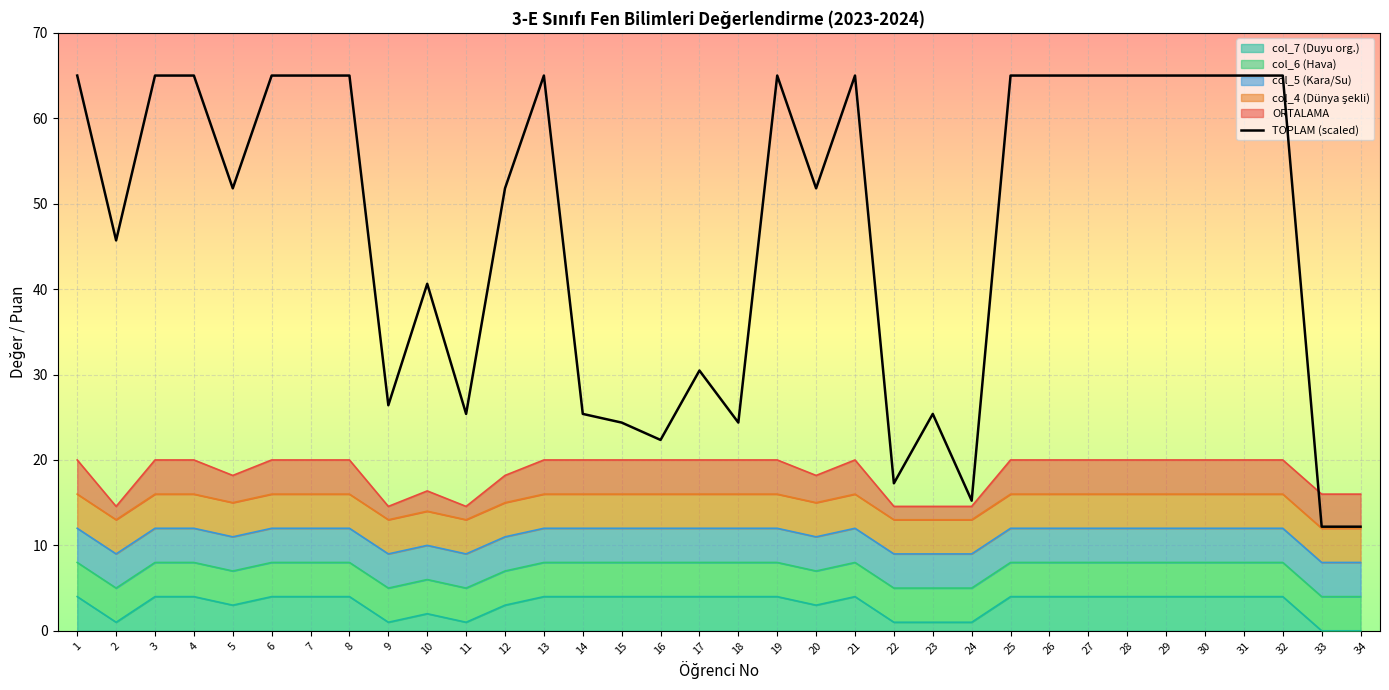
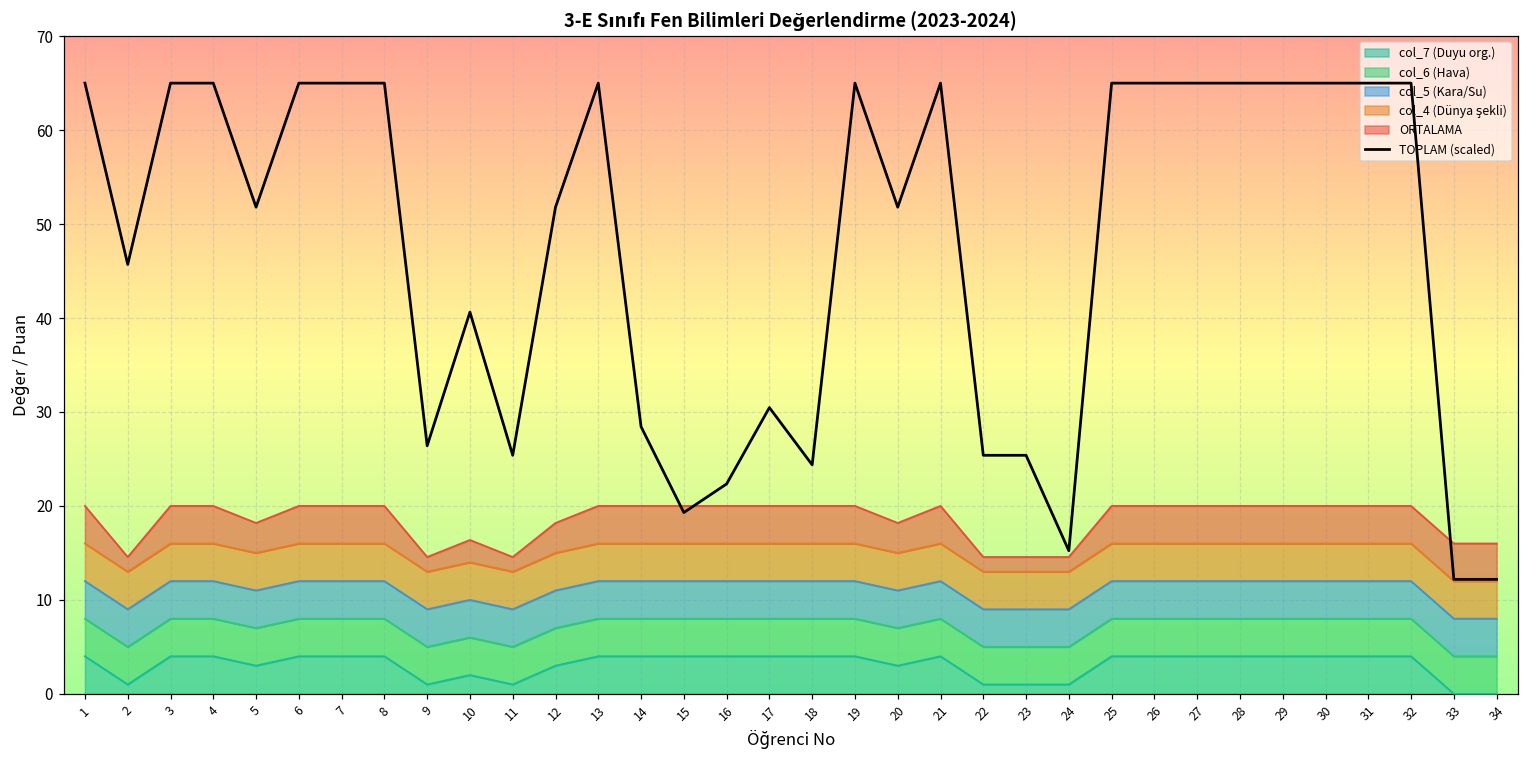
TOPLAM (scaled), 14: 25 -> 28
TOPLAM (scaled), 15: 24 -> 19
TOPLAM (scaled), 22: 17 -> 25
